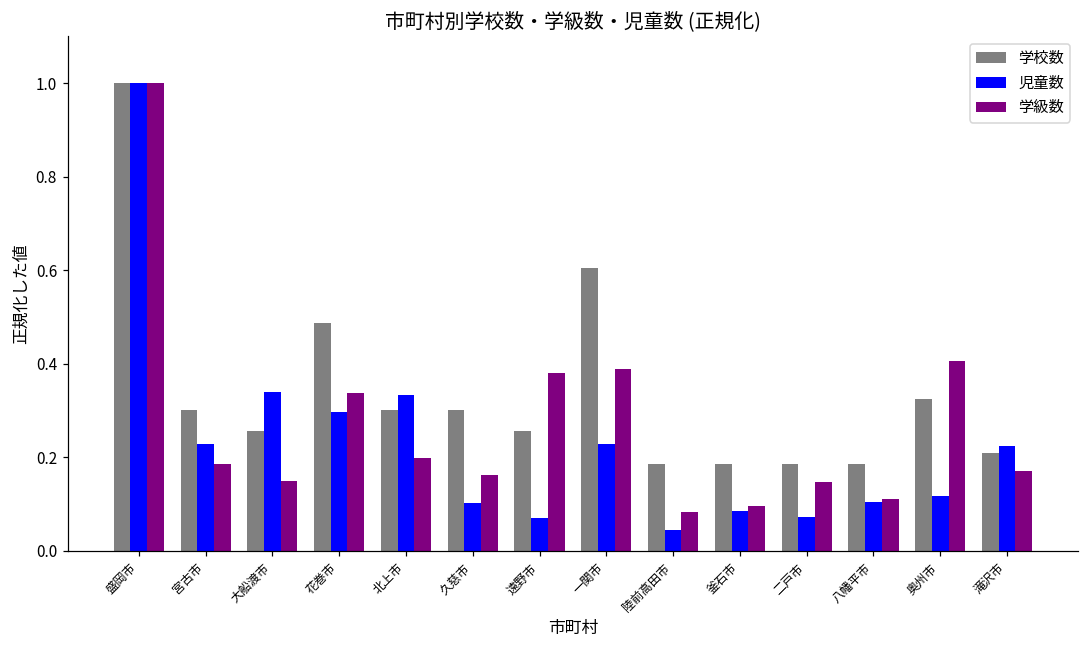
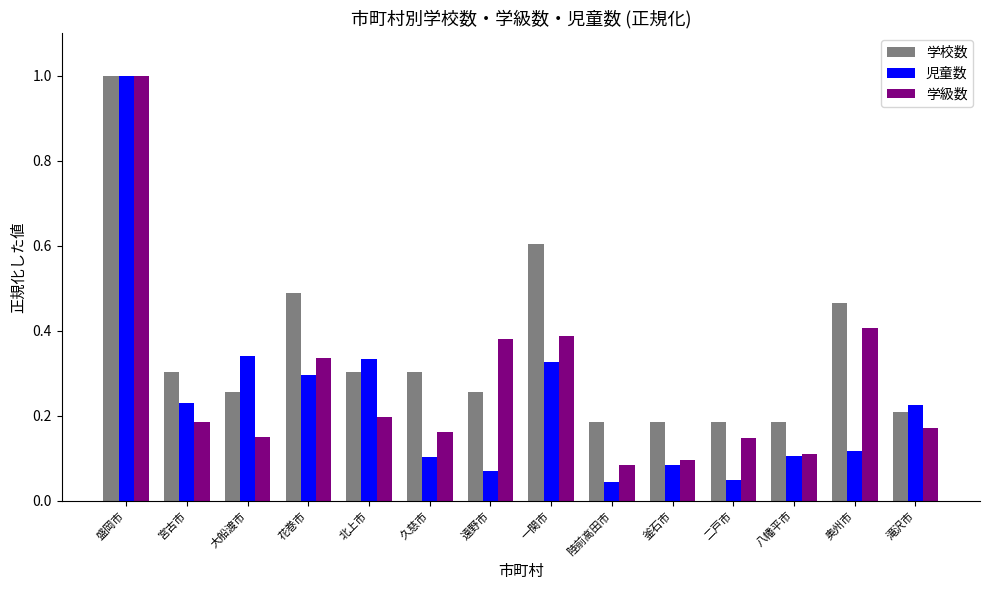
児童数, 一関市: 0.23 -> 0.33
児童数, 二戸市: 0.07 -> 0.05
学校数, 奥州市: 0.33 -> 0.47
